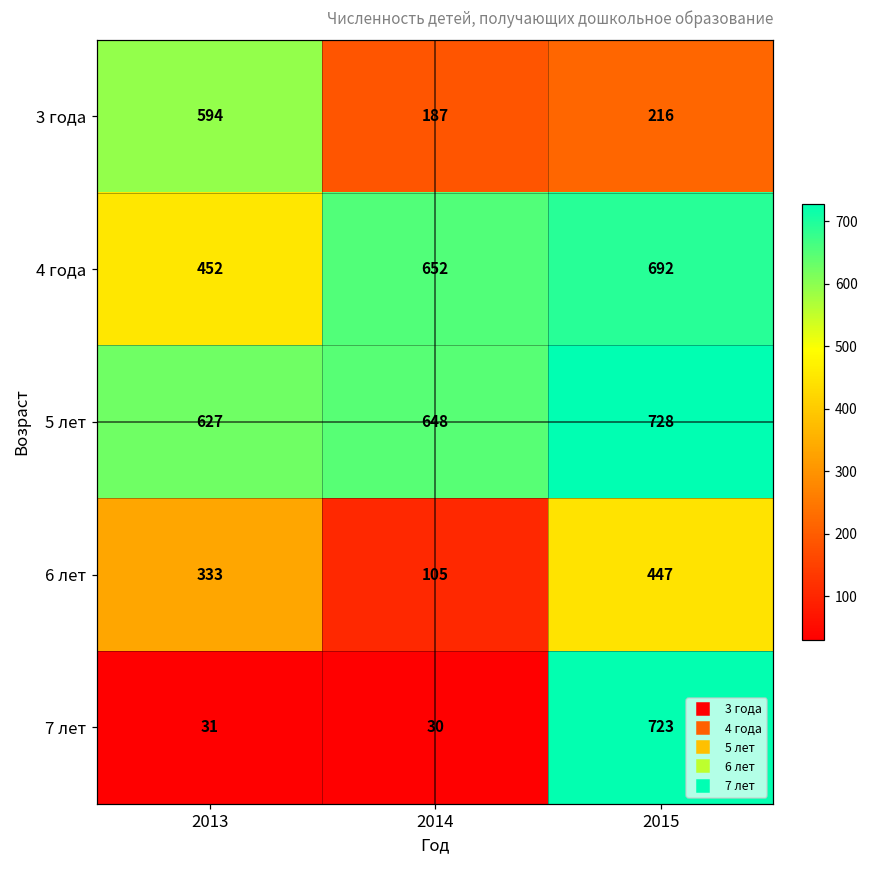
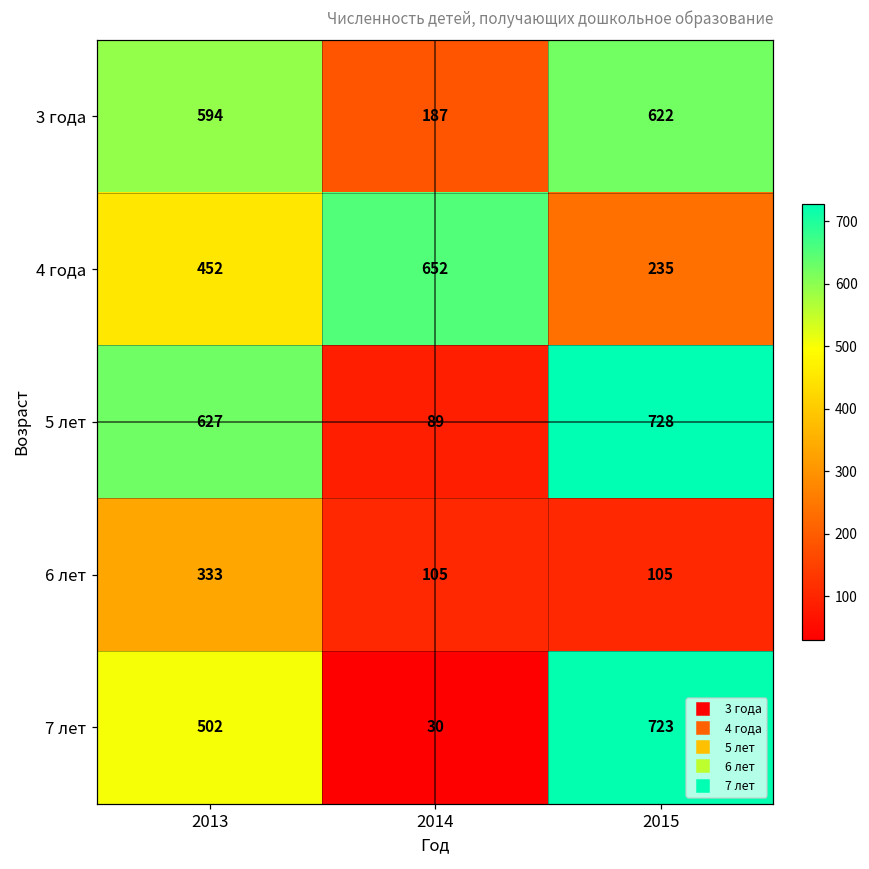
3 года, 2015: 216 -> 622
4 года, 2015: 692 -> 235
5 лет, 2014: 648 -> 89
6 лет, 2015: 447 -> 105
7 лет, 2013: 31 -> 502
